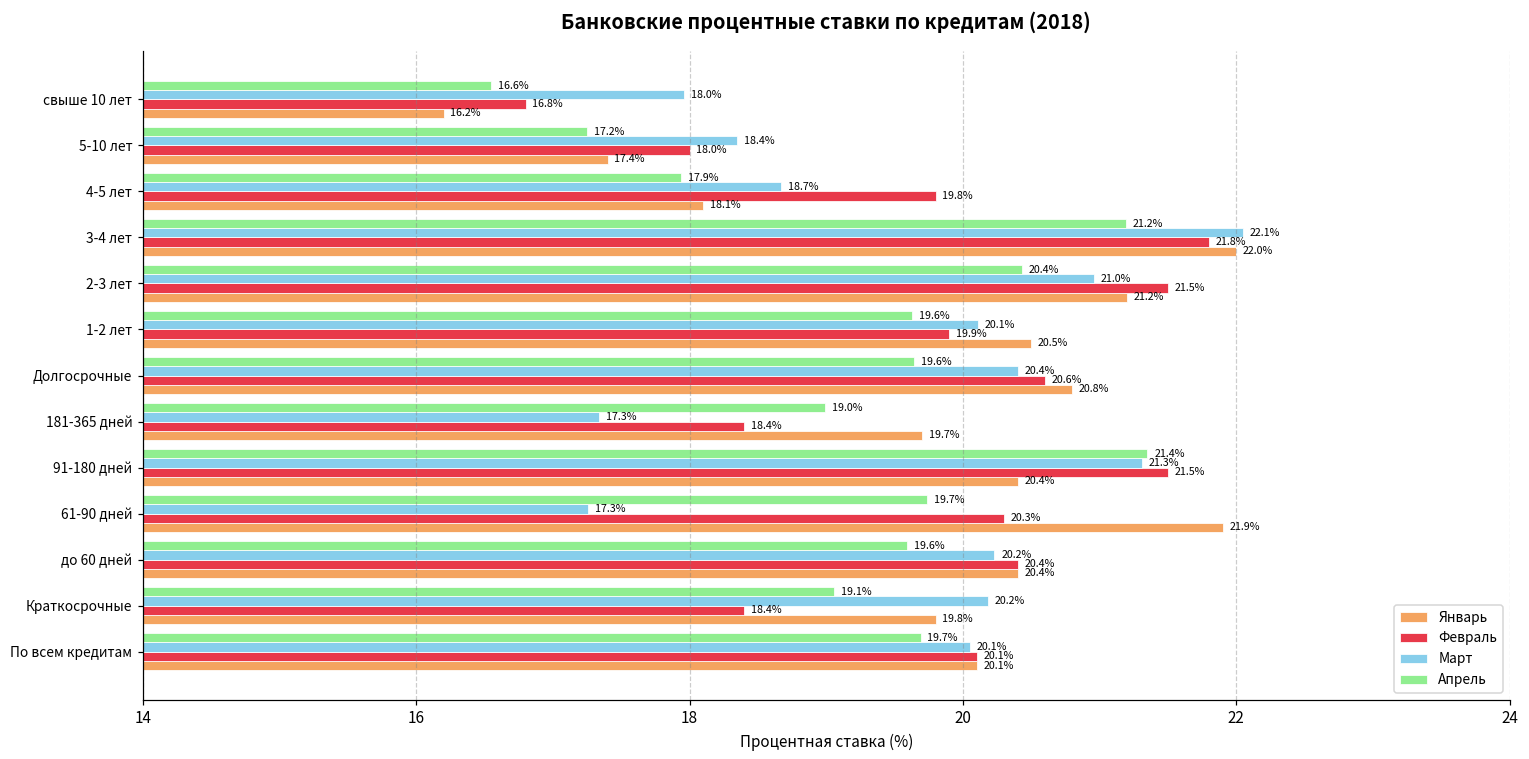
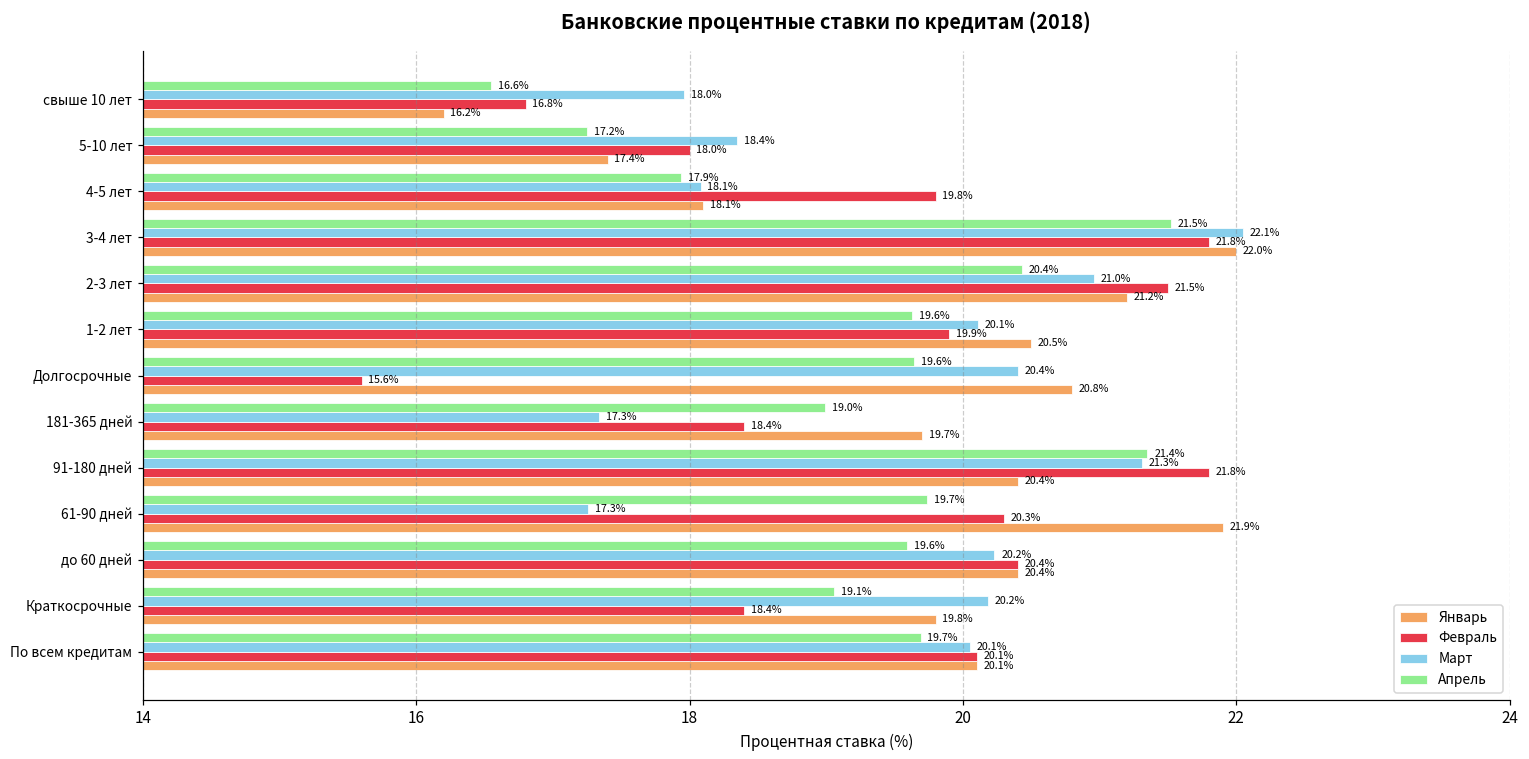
Март, 4-5 лет: 18.7% -> 18.1%
Апрель, 3-4 лет: 21.2% -> 21.5%
Февраль, Долгосрочные: 20.6% -> 15.6%
Февраль, 91-180 дней: 21.5% -> 21.8%
